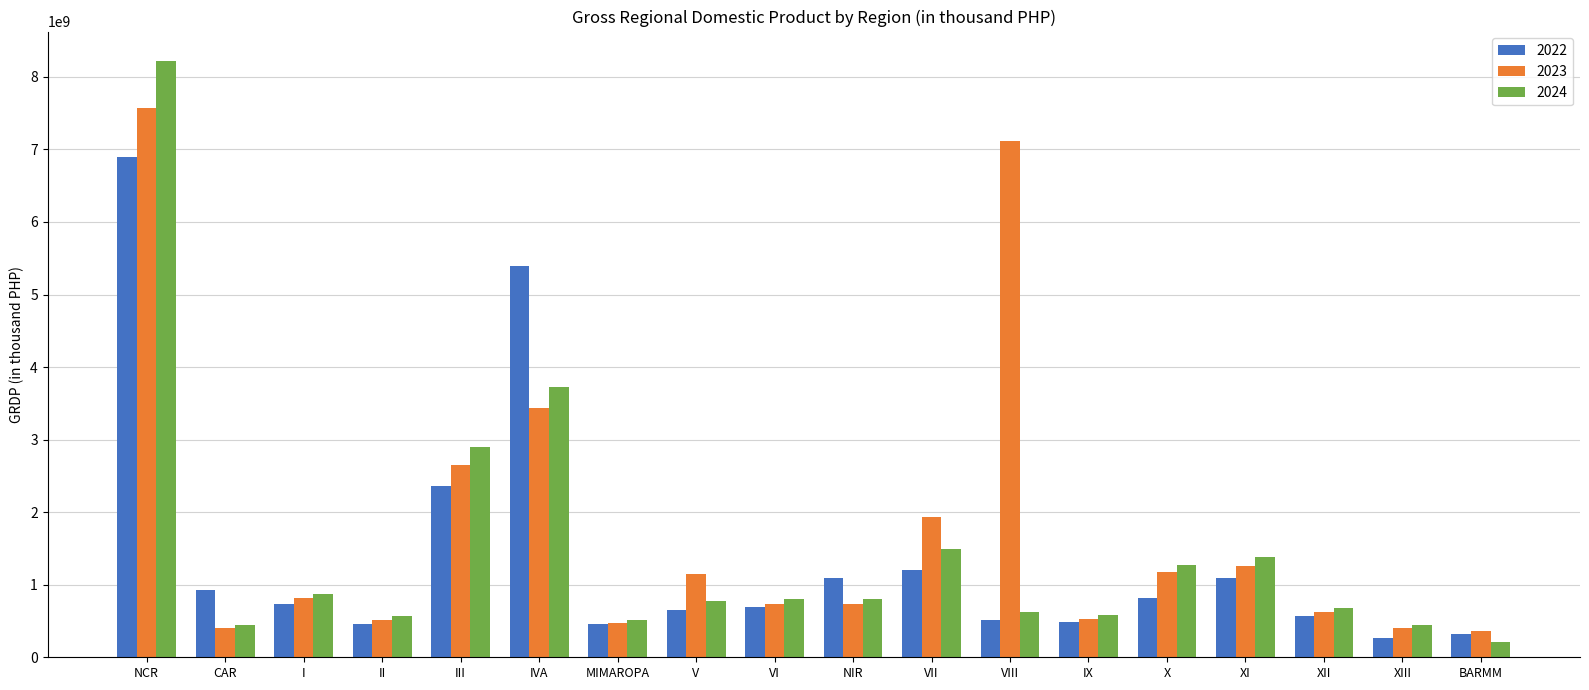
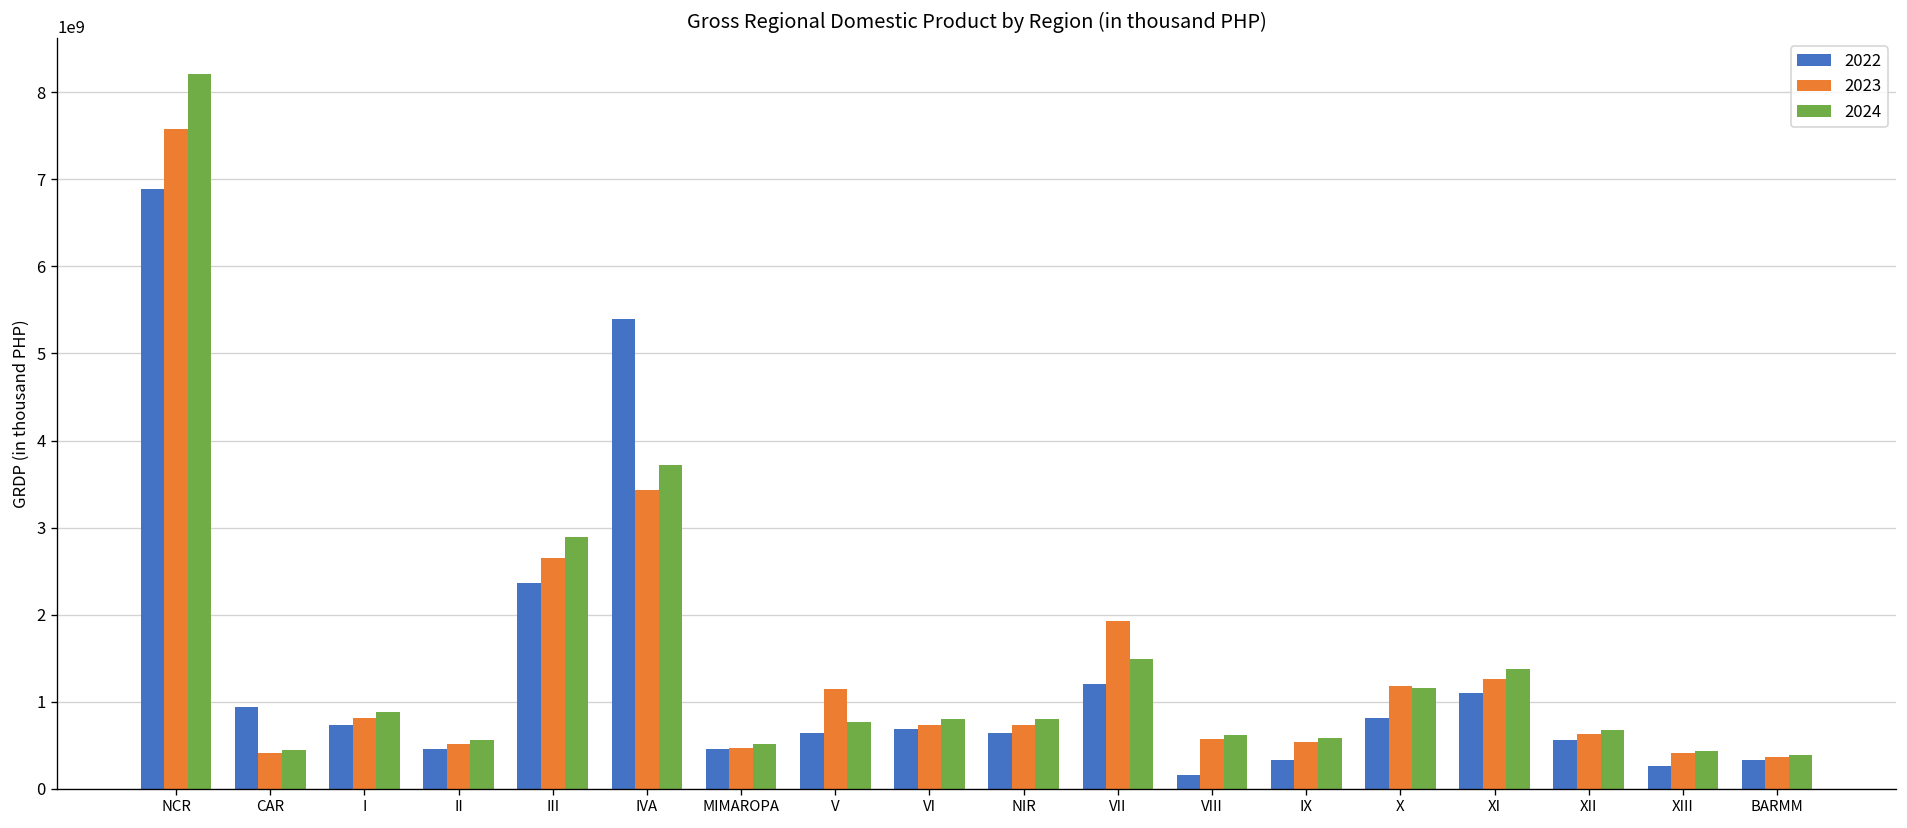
2022, NIR: 1100000000 -> 600000000
2022, VIII: 500000000 -> 200000000
2023, VIII: 7100000000 -> 600000000
2022, IX: 500000000 -> 300000000
2024, X: 1300000000 -> 1200000000
2024, BARMM: 200000000 -> 400000000
